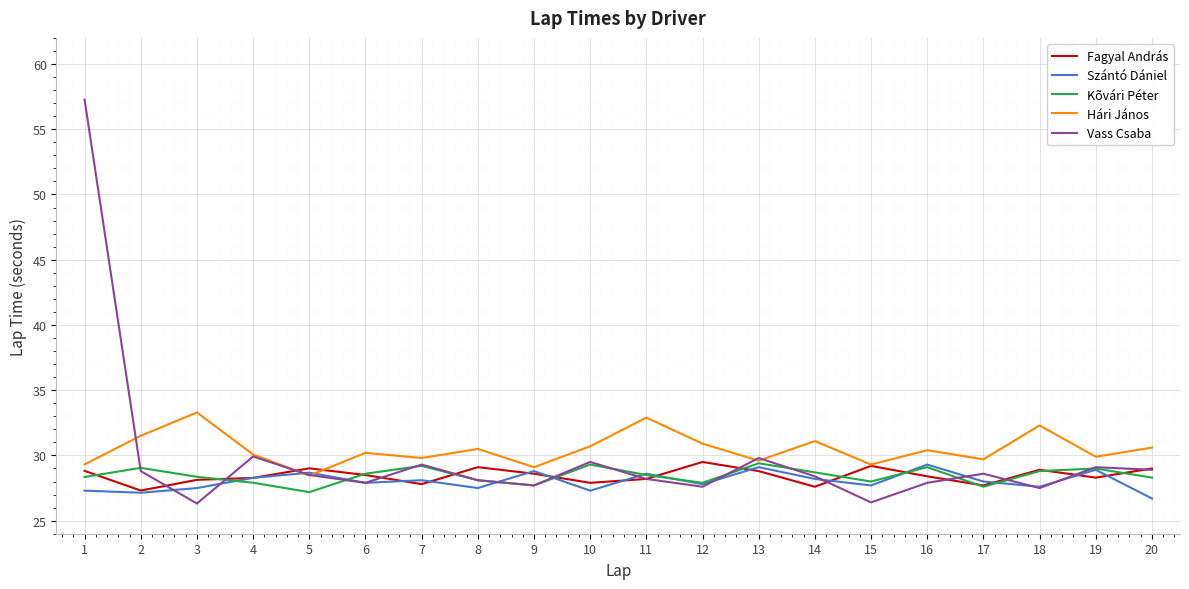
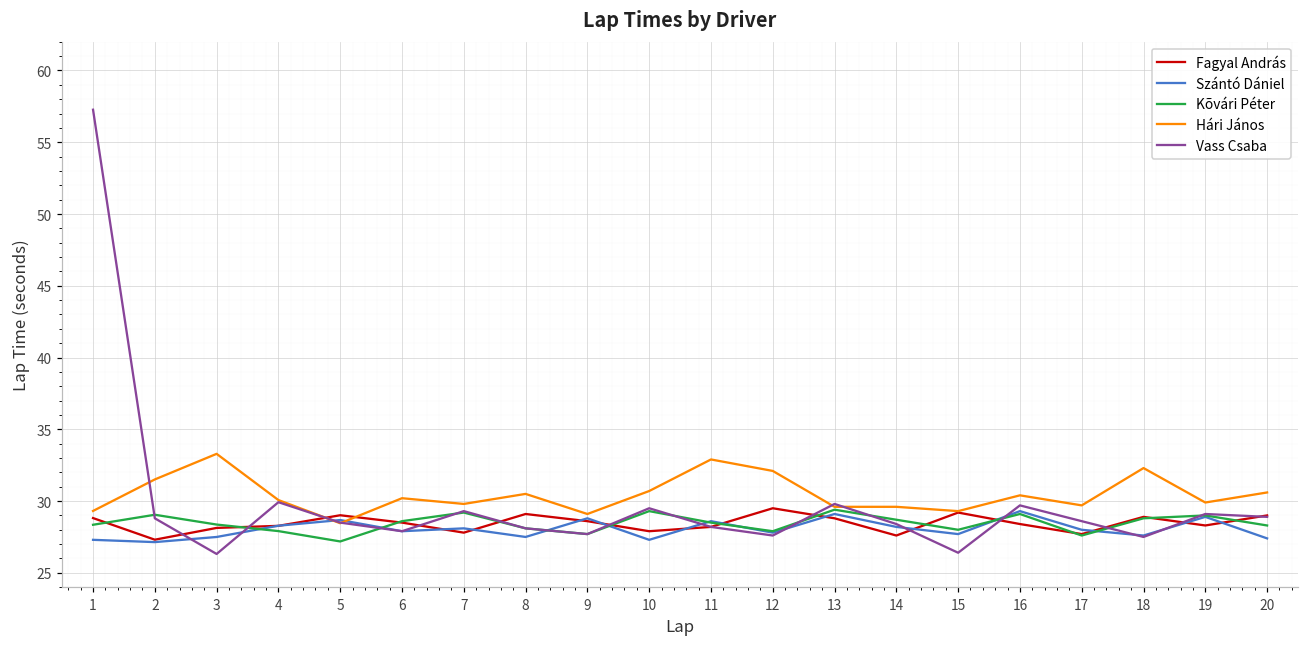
Hári János, 12: 30.9 -> 32.1
Hári János, 14: 31.1 -> 29.6
Vass Csaba, 16: 27.9 -> 29.7
Szántó Dániel, 20: 26.7 -> 27.4
